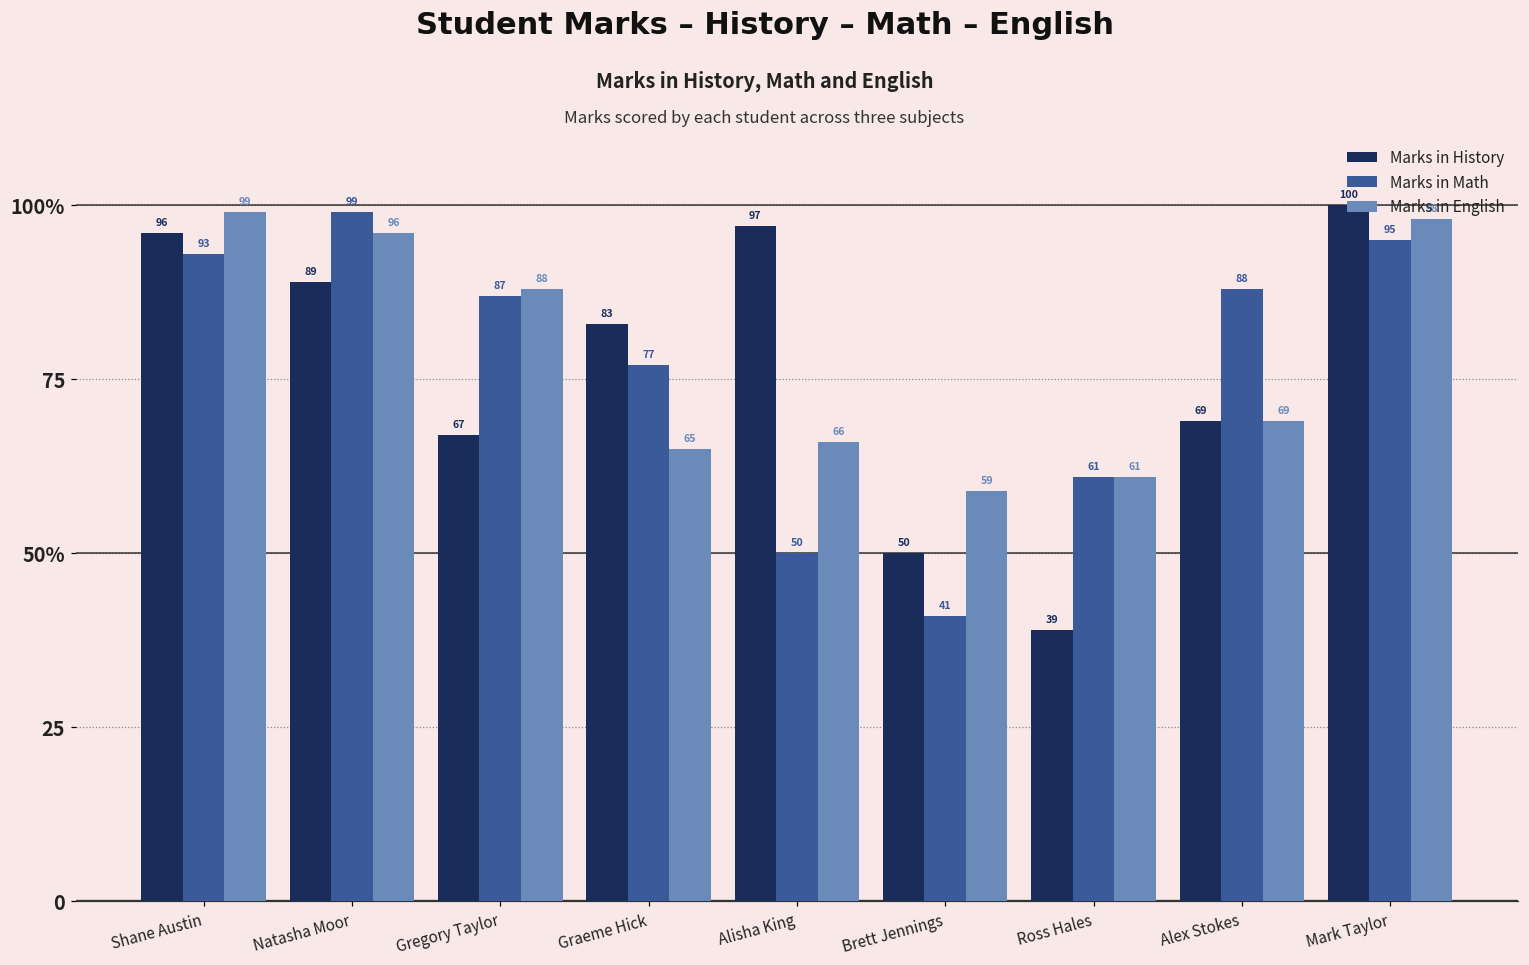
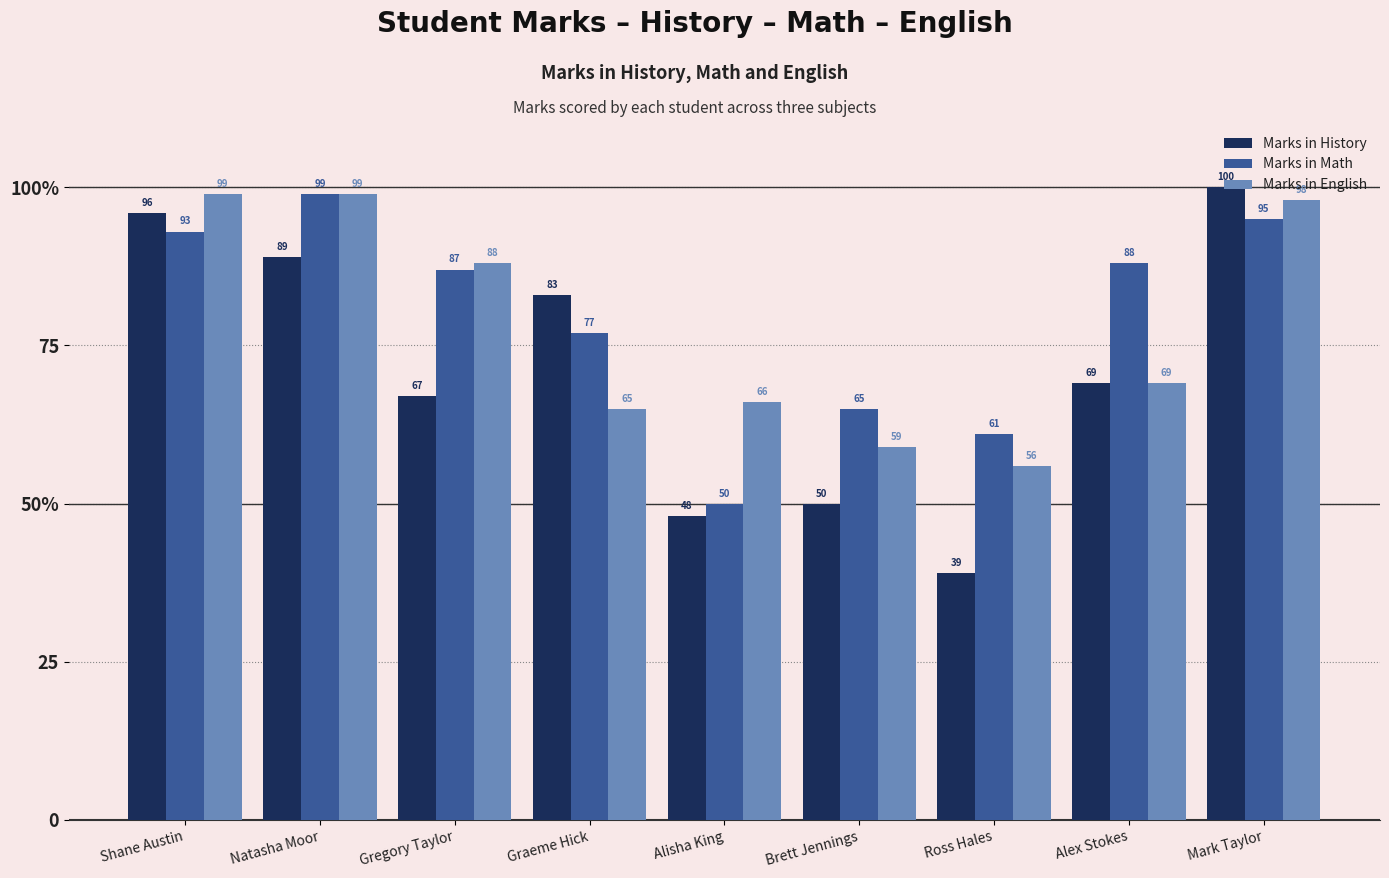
Marks in English, Natasha Moor: 96 -> 99
Marks in History, Alisha King: 97 -> 48
Marks in Math, Brett Jennings: 41 -> 65
Marks in English, Ross Hales: 61 -> 56
